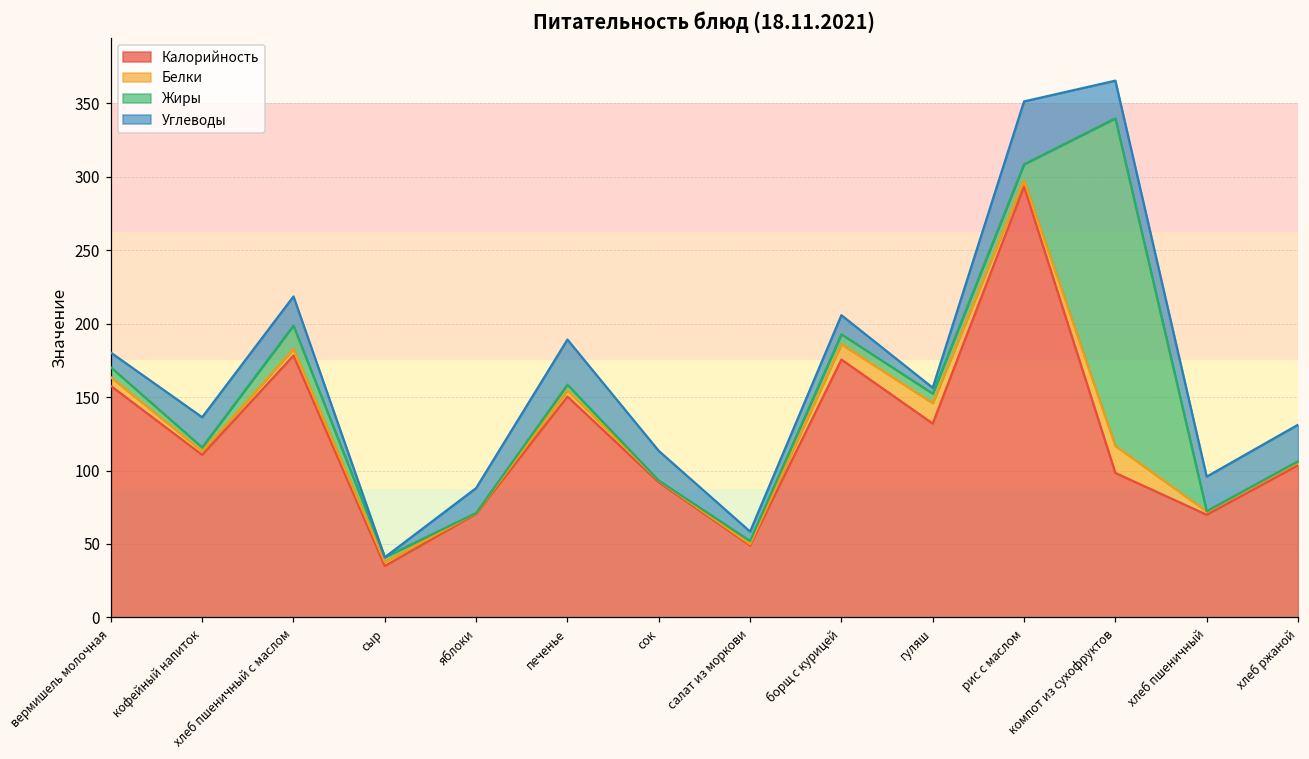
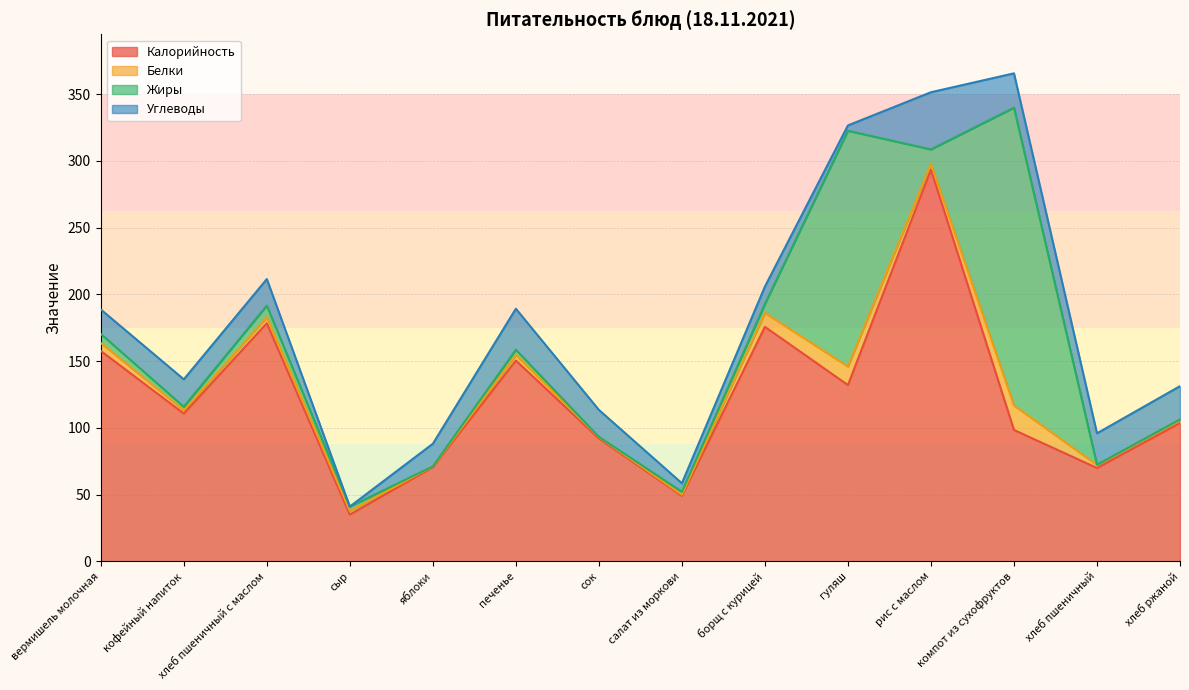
Углеводы, вермишель молочная: 10 -> 18
Жиры, хлеб пшеничный с маслом: 16 -> 9
Жиры, гуляш: 7 -> 177
